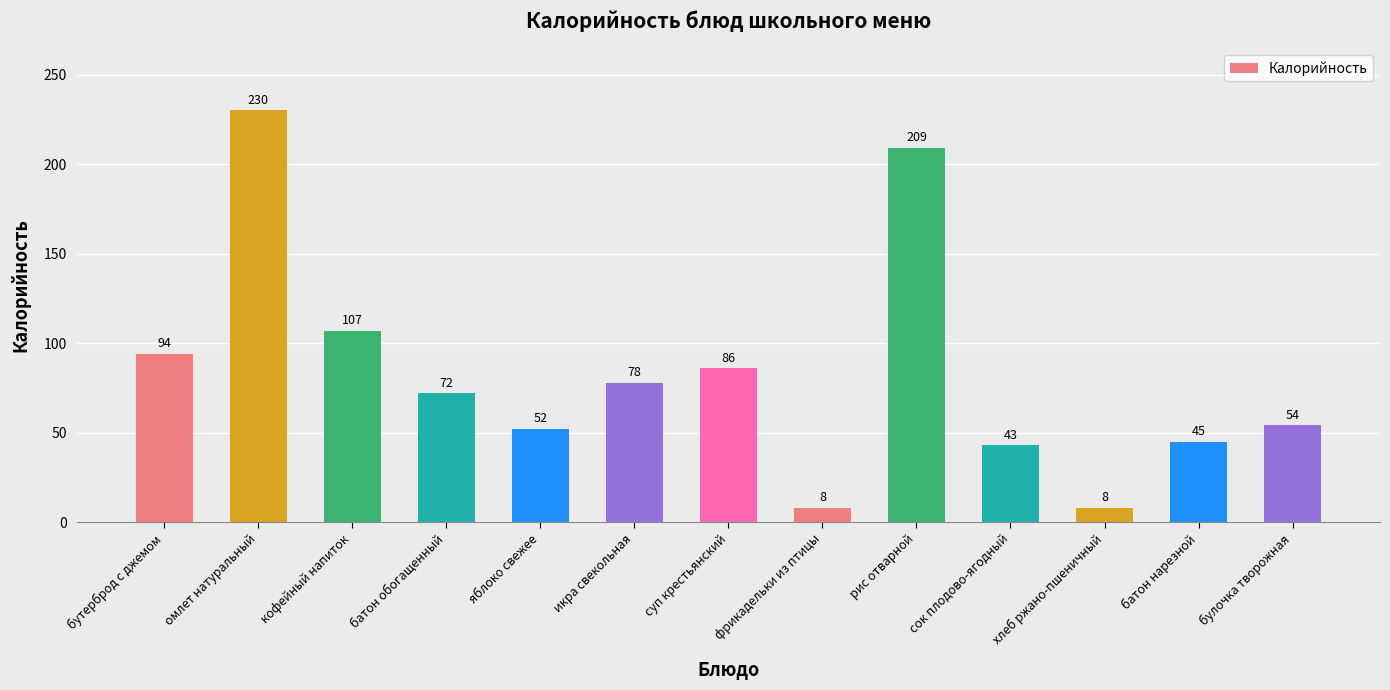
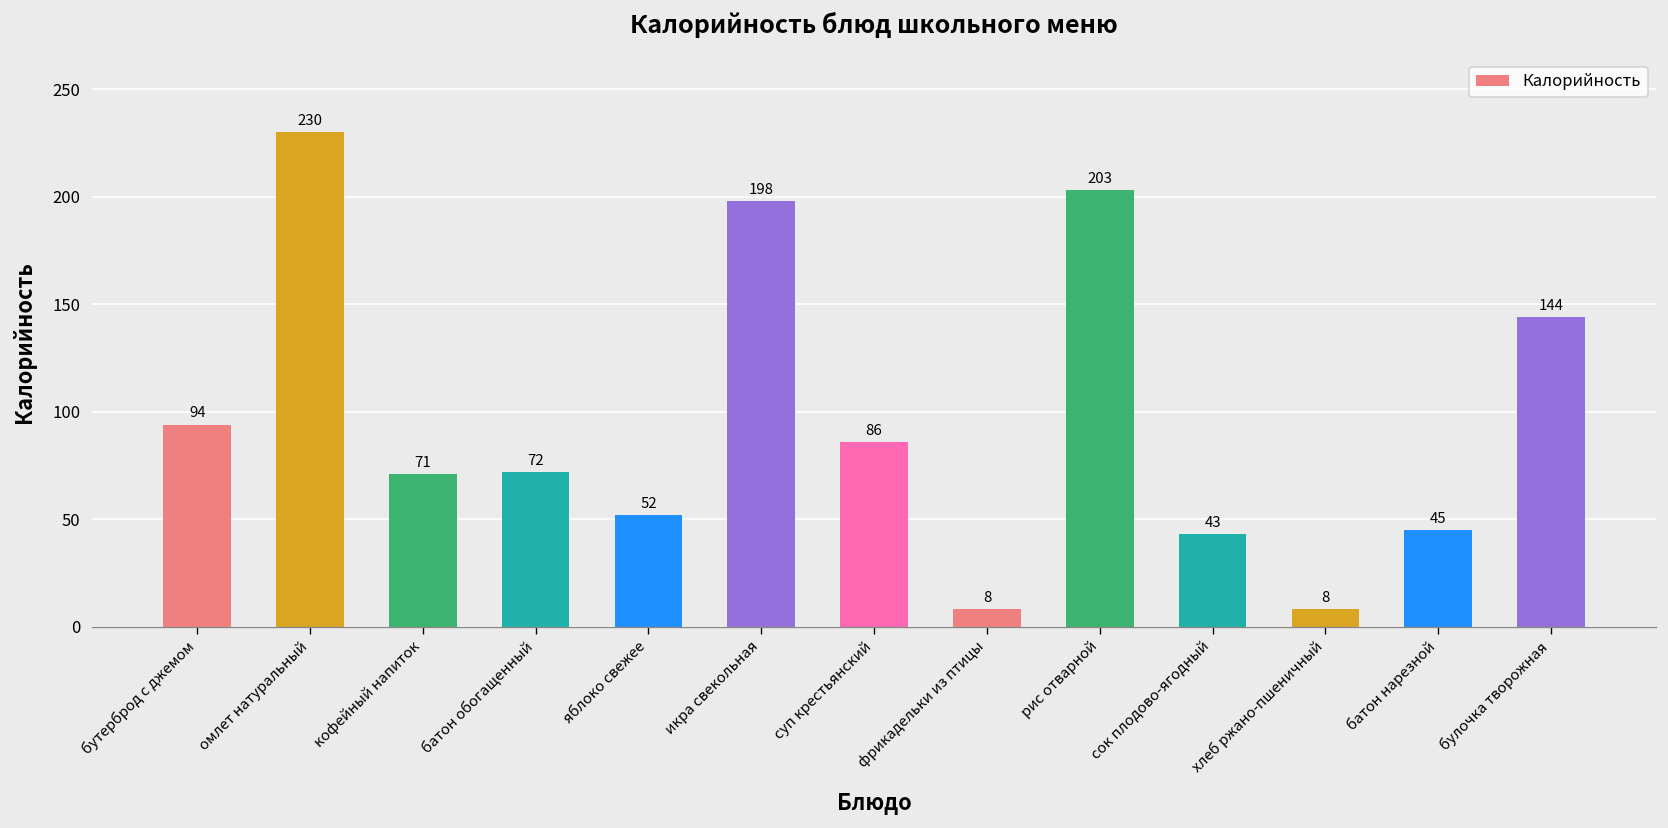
кофейный напиток: 107 -> 71
икра свекольная: 78 -> 198
рис отварной: 209 -> 203
булочка творожная: 54 -> 144
